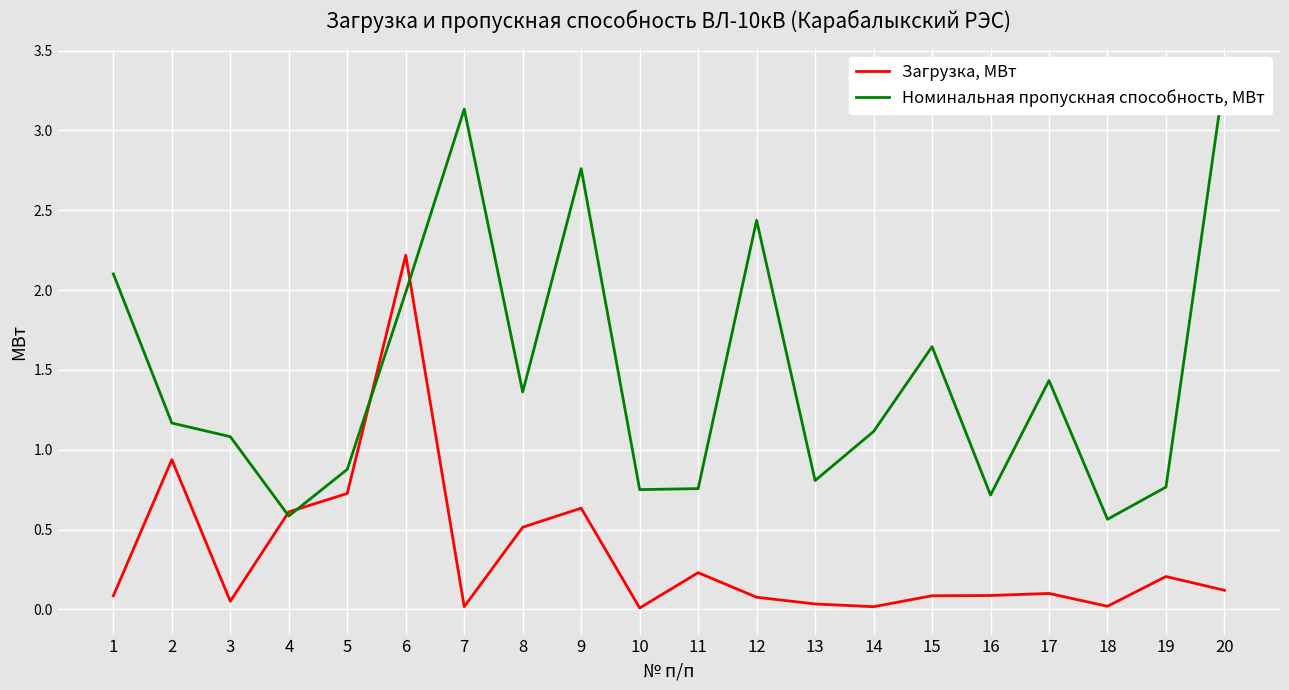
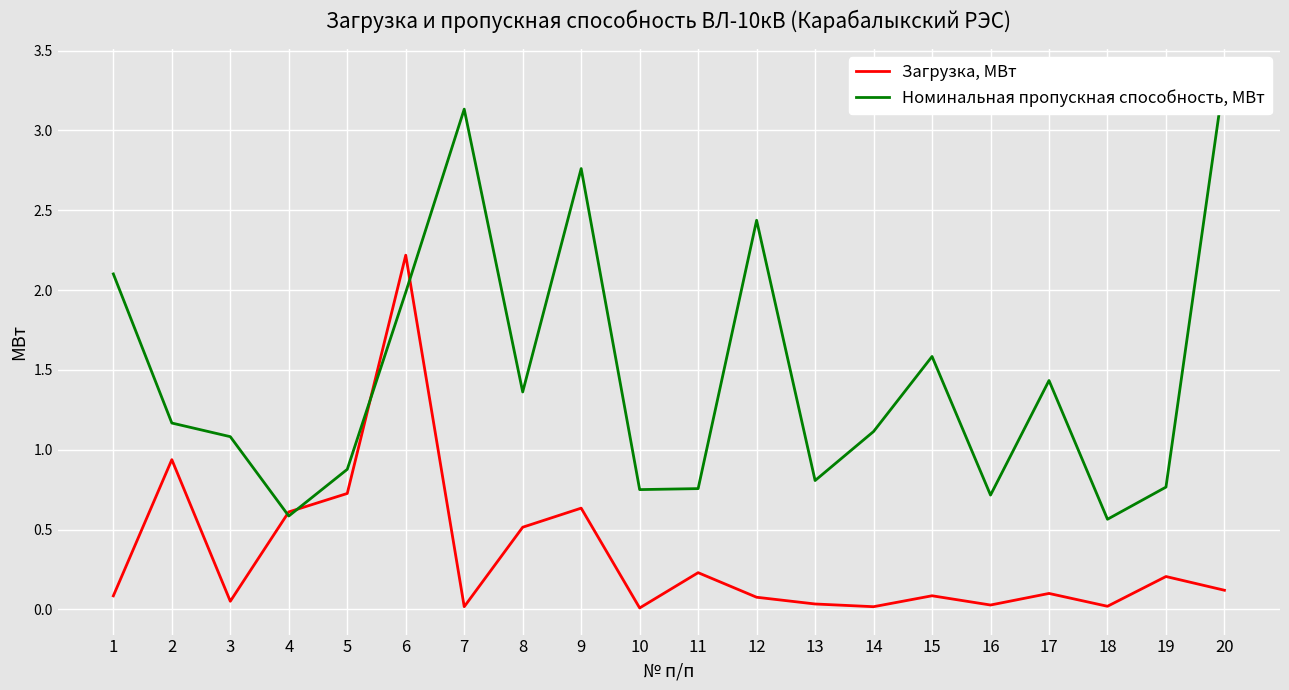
Номинальная пропускная способность, МВт, 15: 1.65 -> 1.58
Загрузка, МВт, 16: 0.09 -> 0.03
